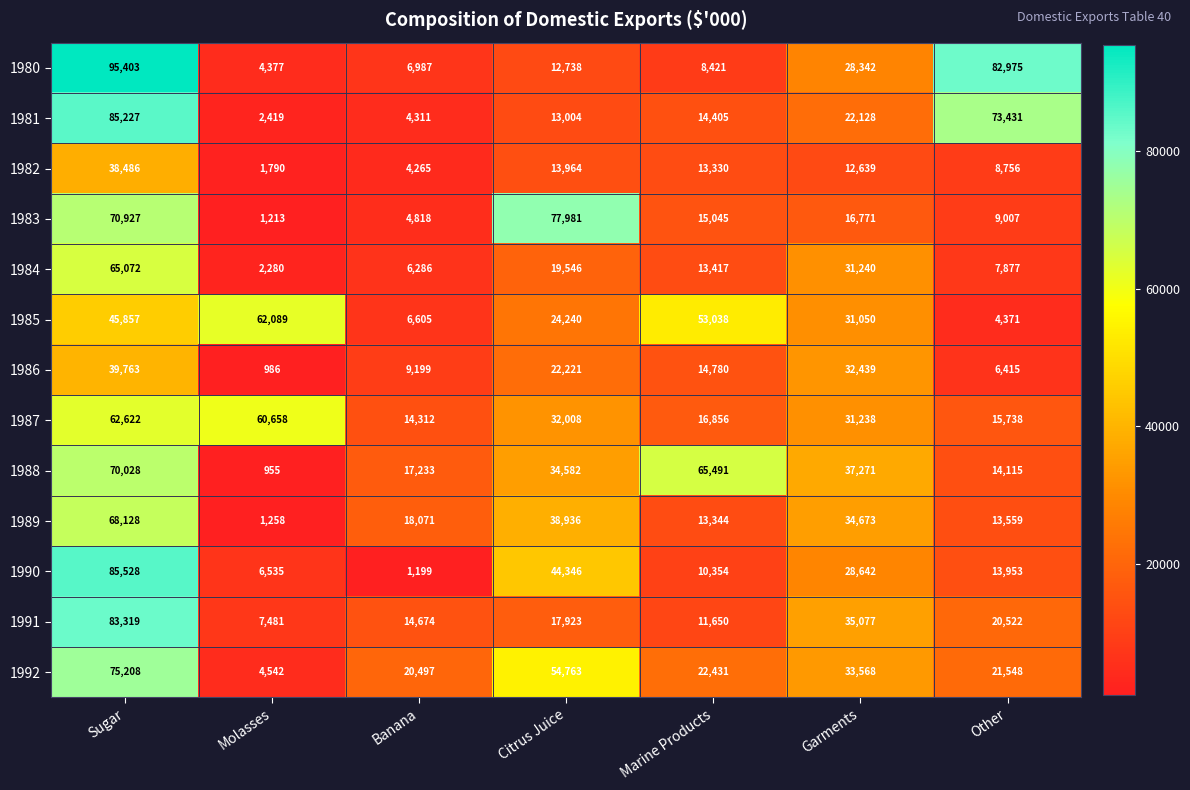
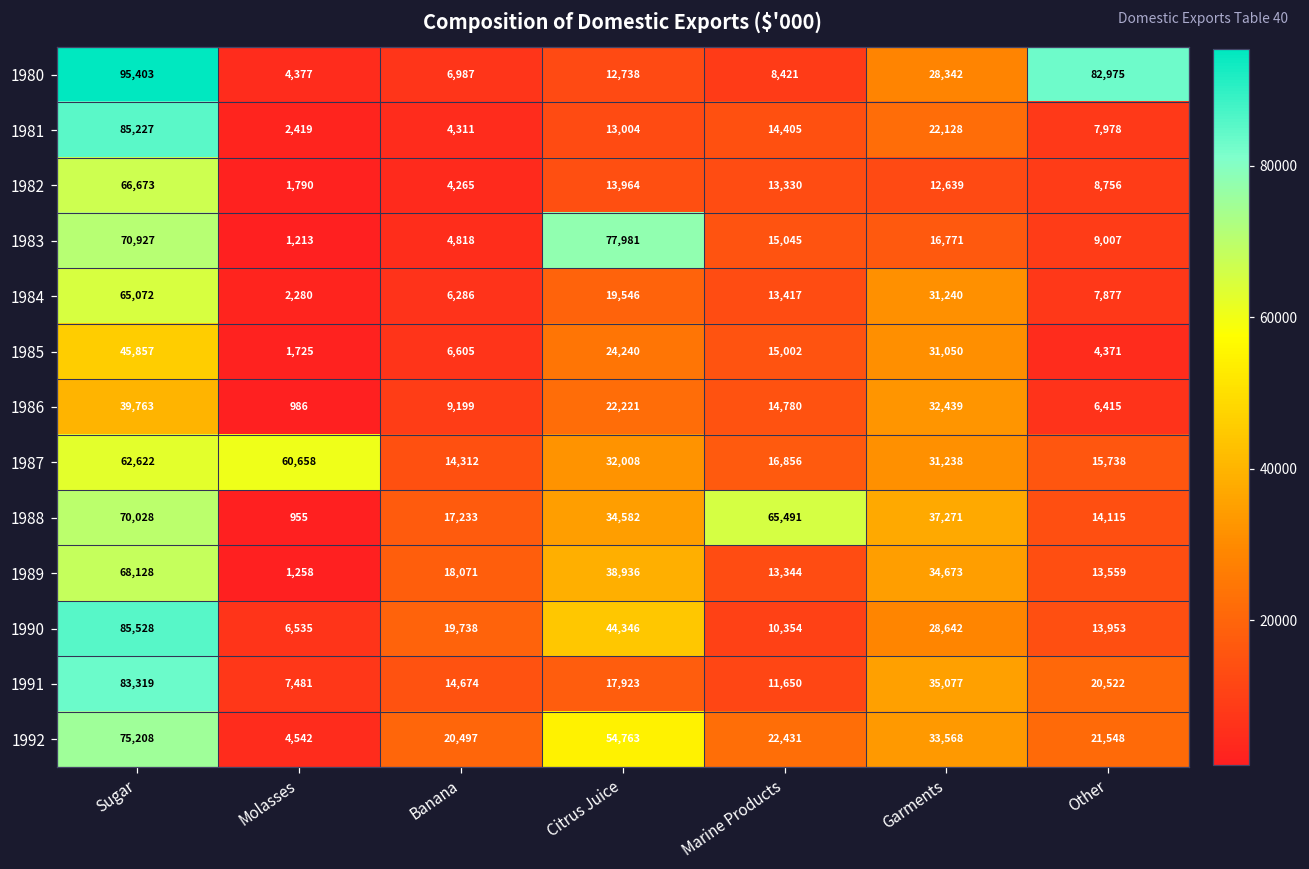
1981, Other: 73,431 -> 7,978
1982, Sugar: 38,486 -> 66,673
1985, Molasses: 62,089 -> 1,725
1985, Marine Products: 53,038 -> 15,002
1990, Banana: 1,199 -> 19,738
